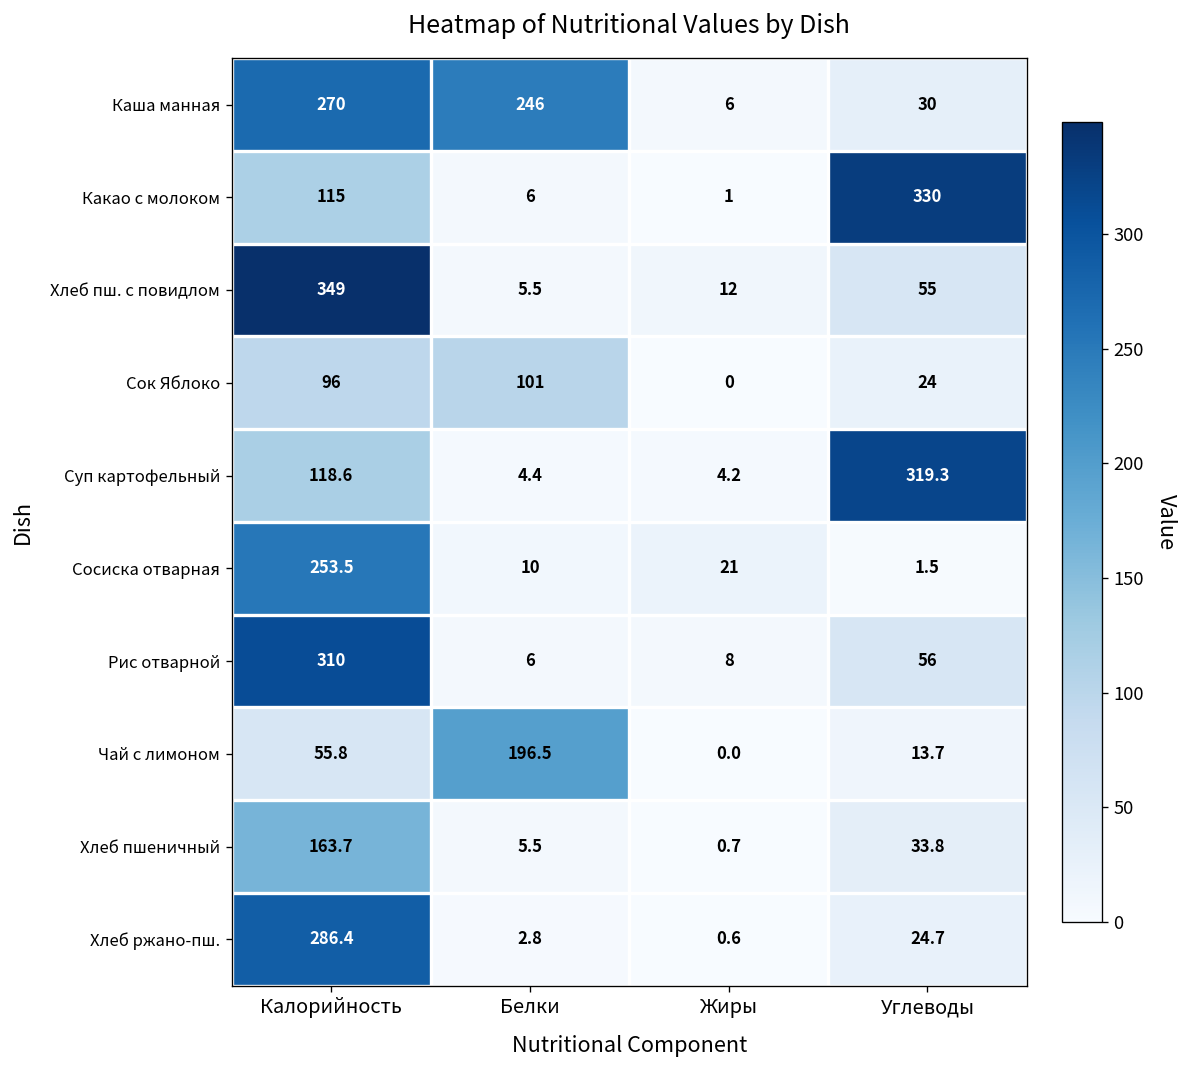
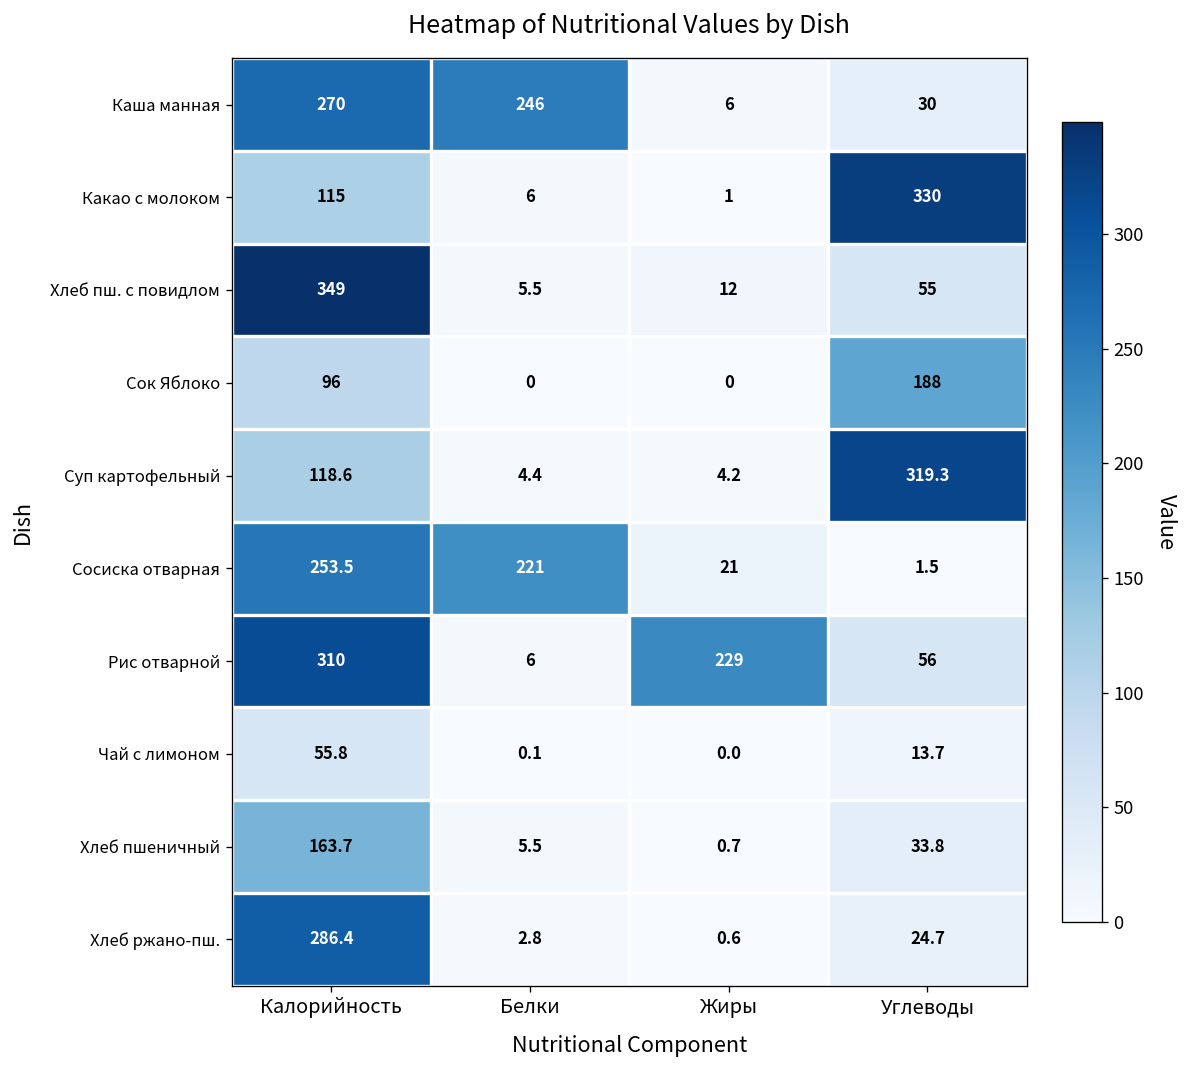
Сок Яблоко, Белки: 101 -> 0
Сок Яблоко, Углеводы: 24 -> 188
Сосиска отварная, Белки: 10 -> 221
Рис отварной, Жиры: 8 -> 229
Чай с лимоном, Белки: 196.5 -> 0.1
